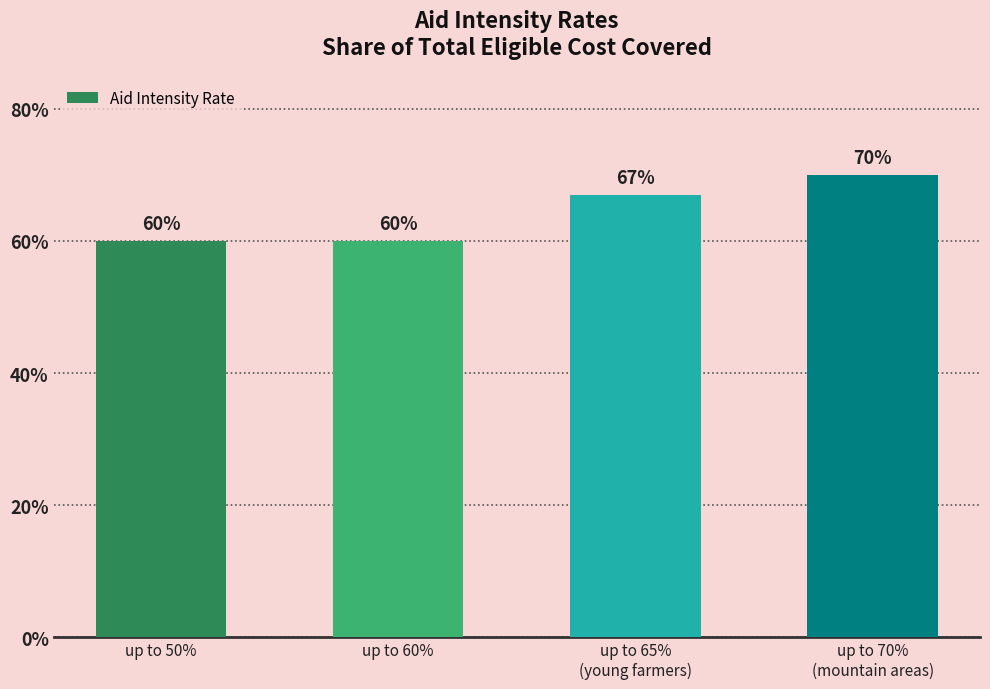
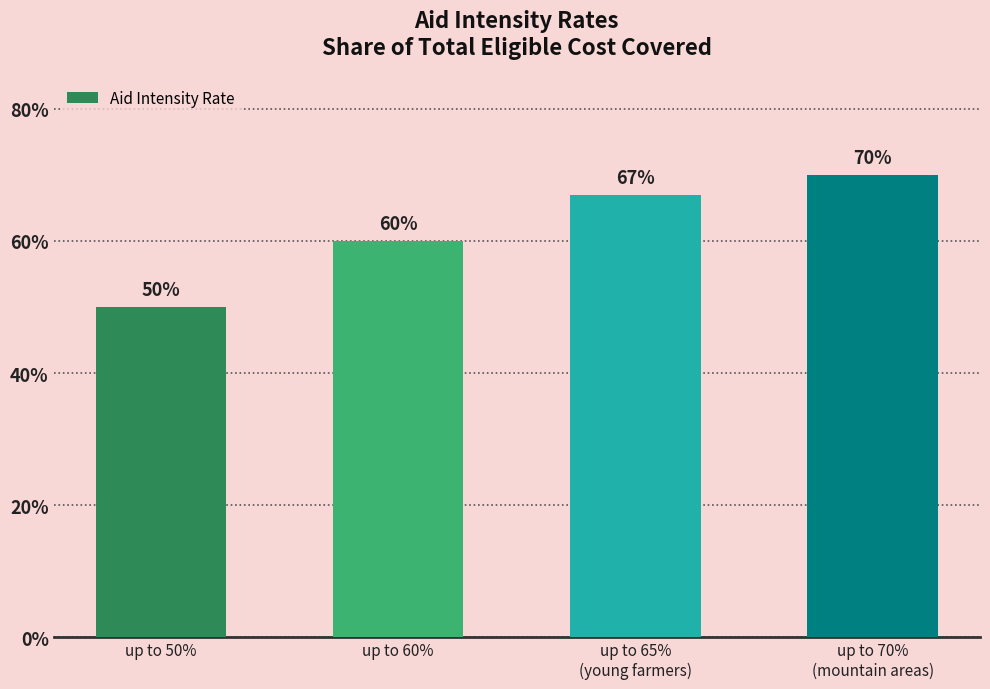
up to 50%: 60% -> 50%
